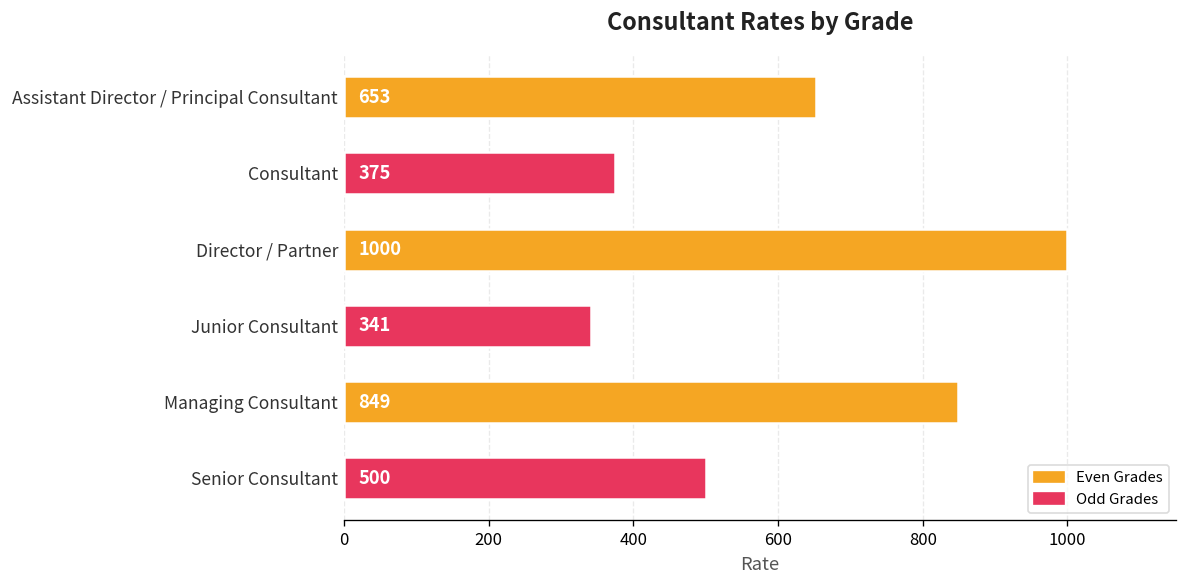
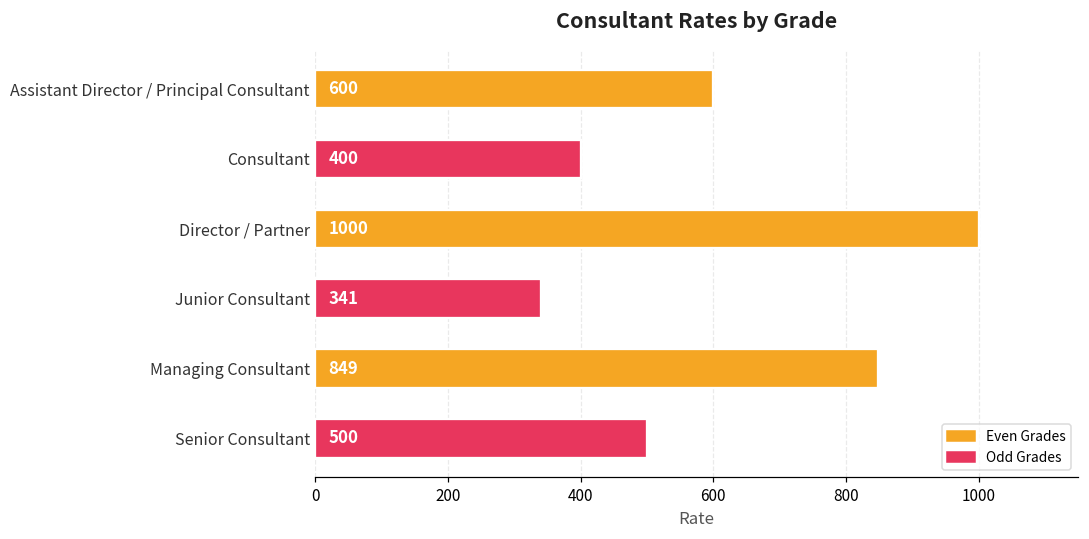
Assistant Director / Principal Consultant: 653 -> 600
Consultant: 375 -> 400
